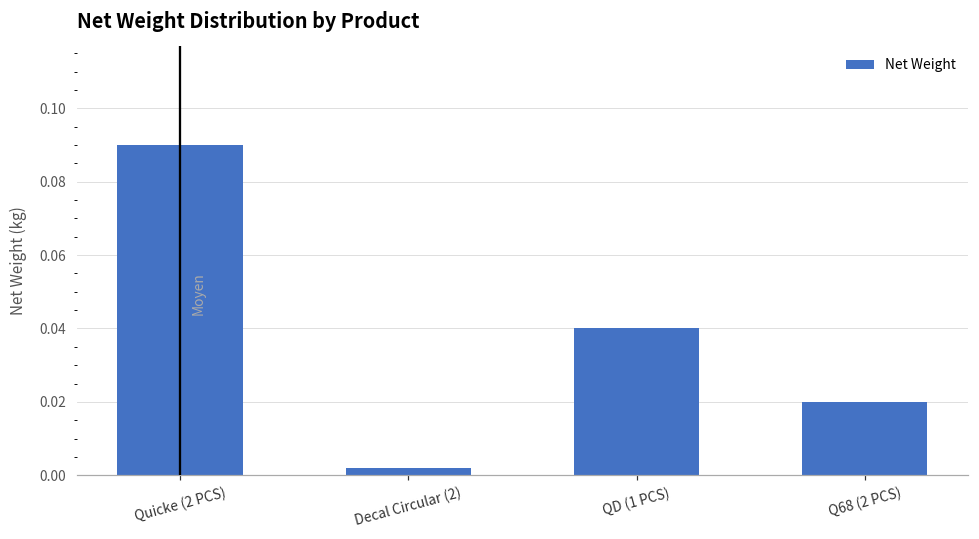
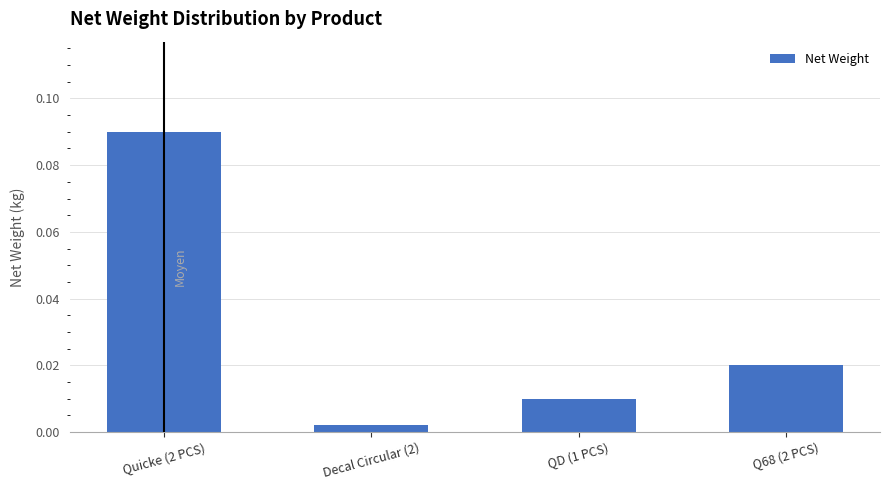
QD (1 PCS): 0.04 -> 0.01
